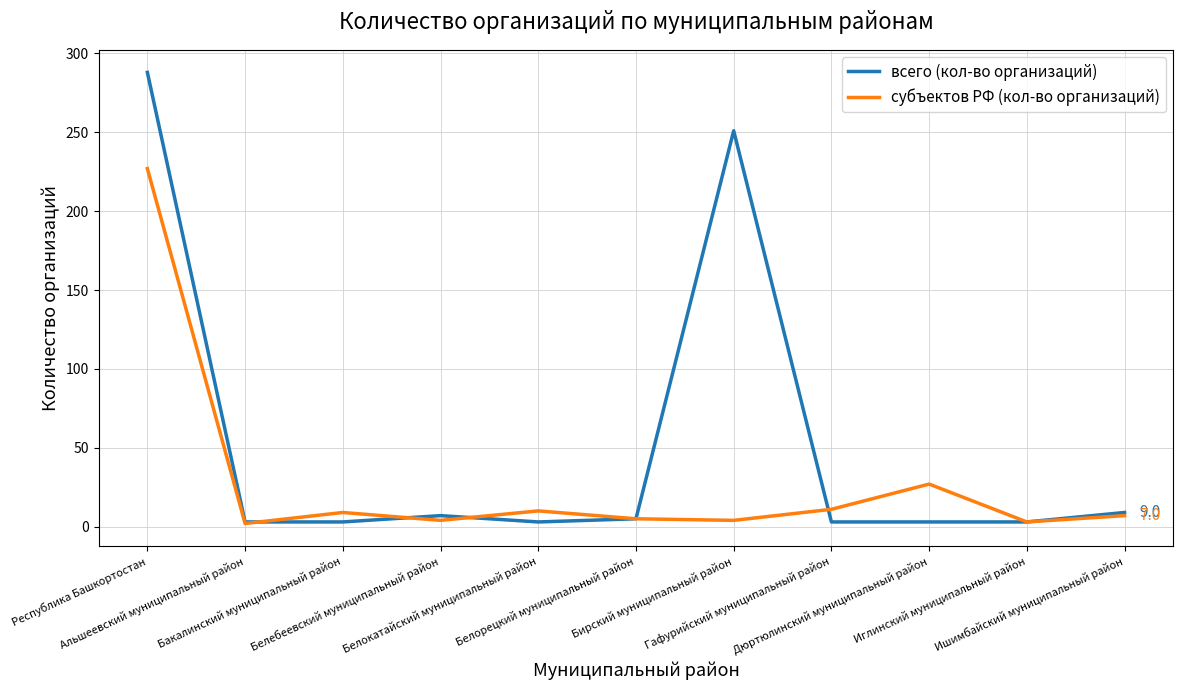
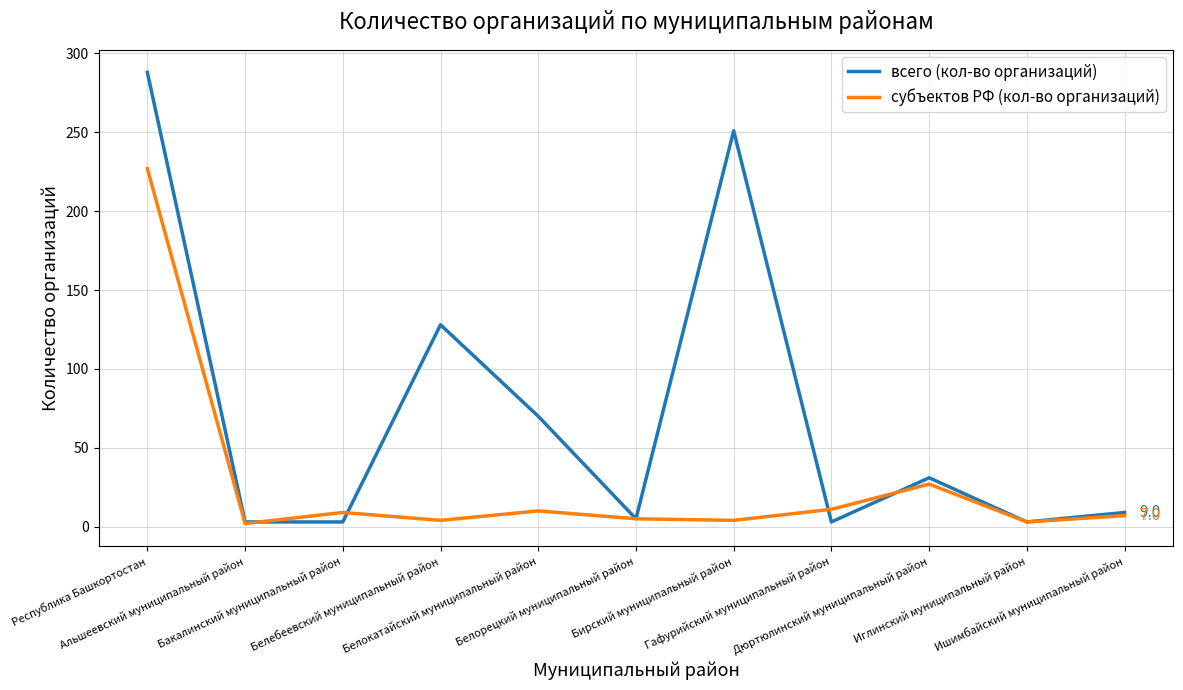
всего (кол-во организаций), Белебеевский муниципальный район: 7 -> 128
всего (кол-во организаций), Белокатайский муниципальный район: 3 -> 70
всего (кол-во организаций), Дюртюлинский муниципальный район: 3 -> 31
